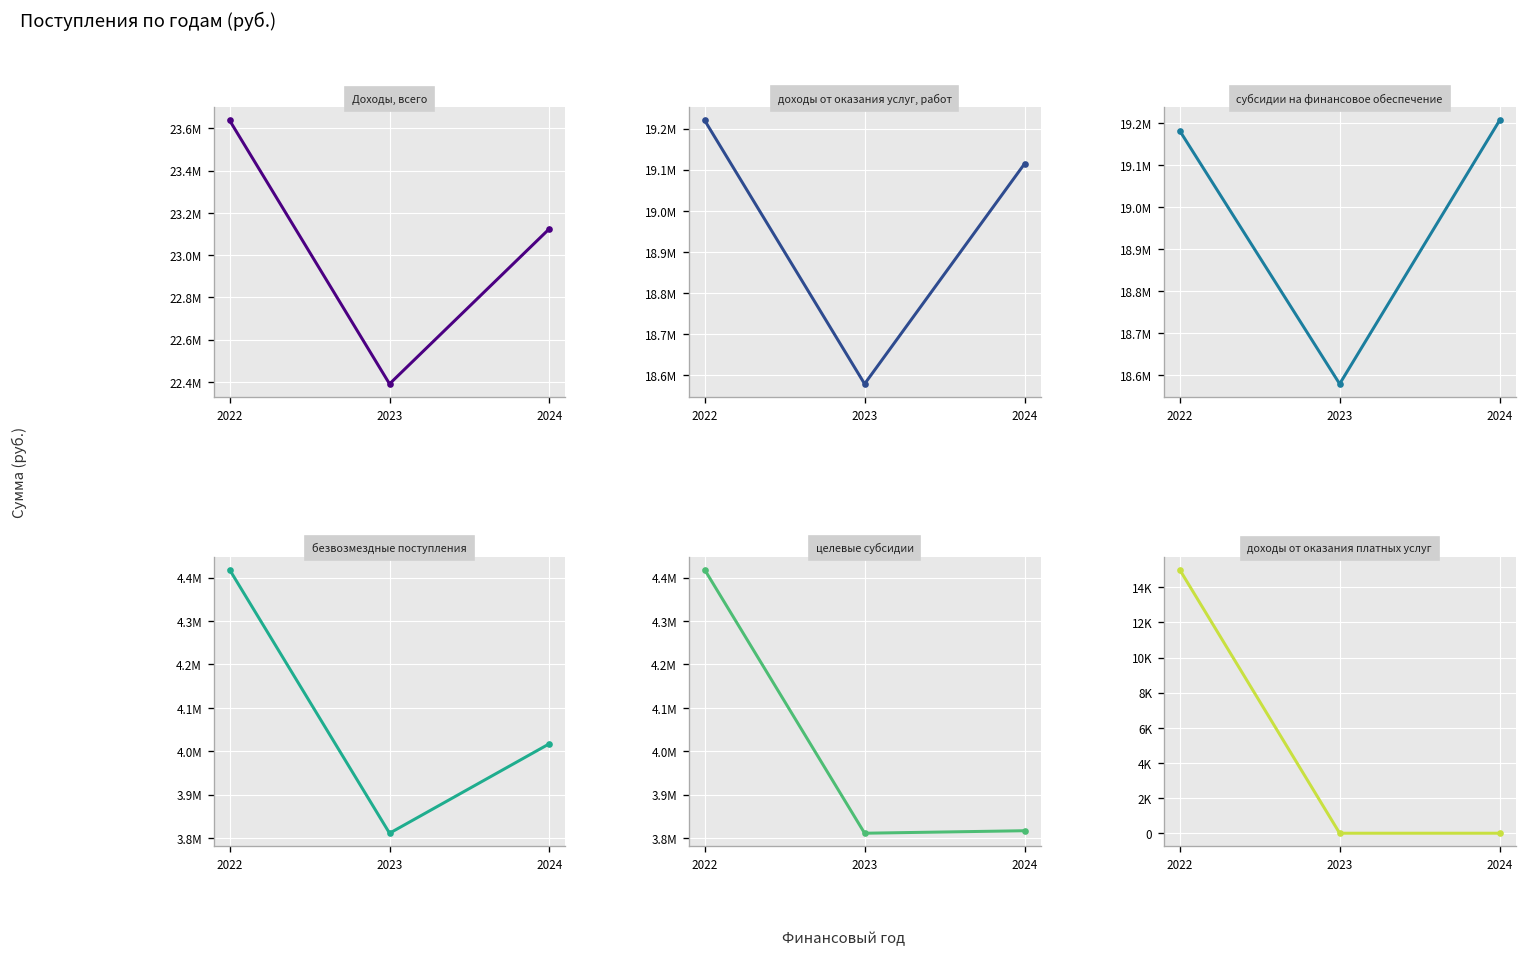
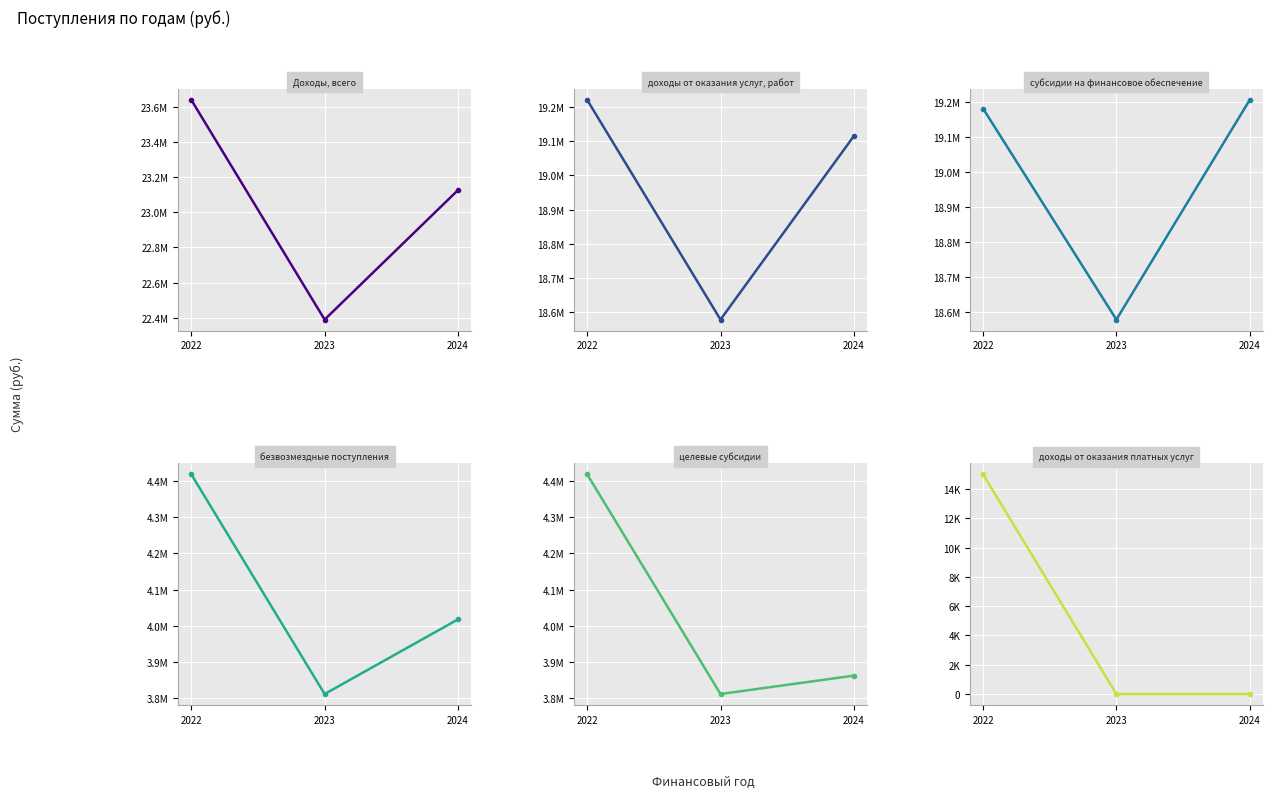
целевые субсидии, 2024: 3820000 -> 3860000
